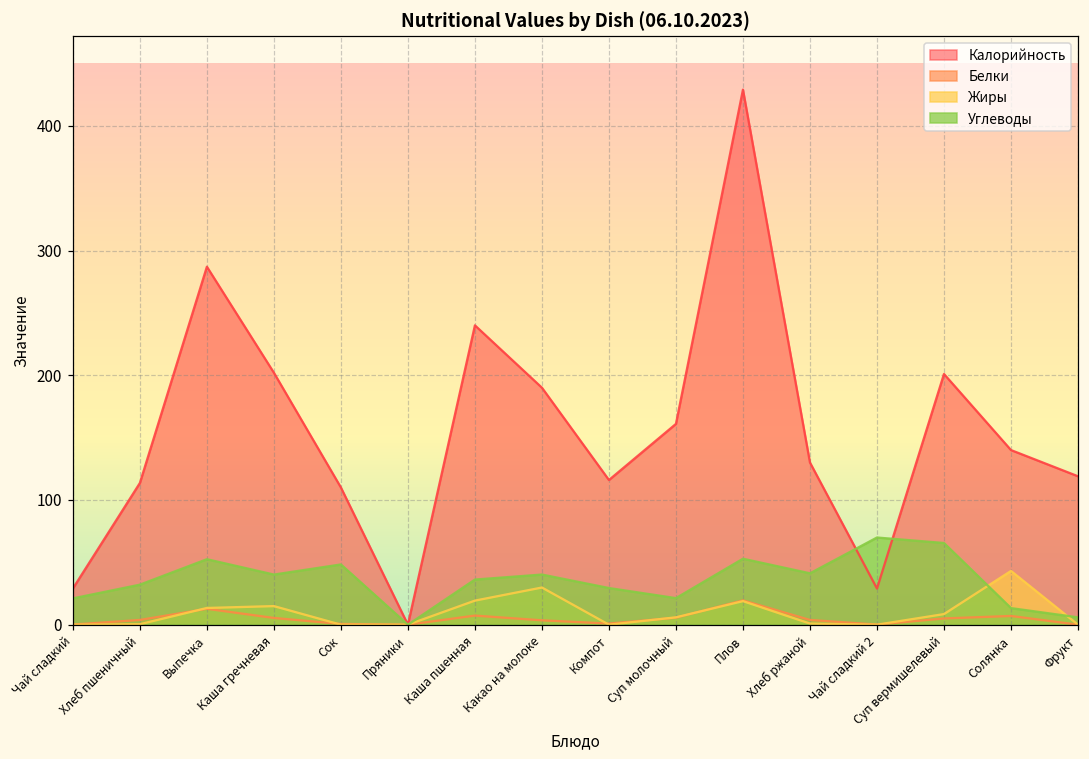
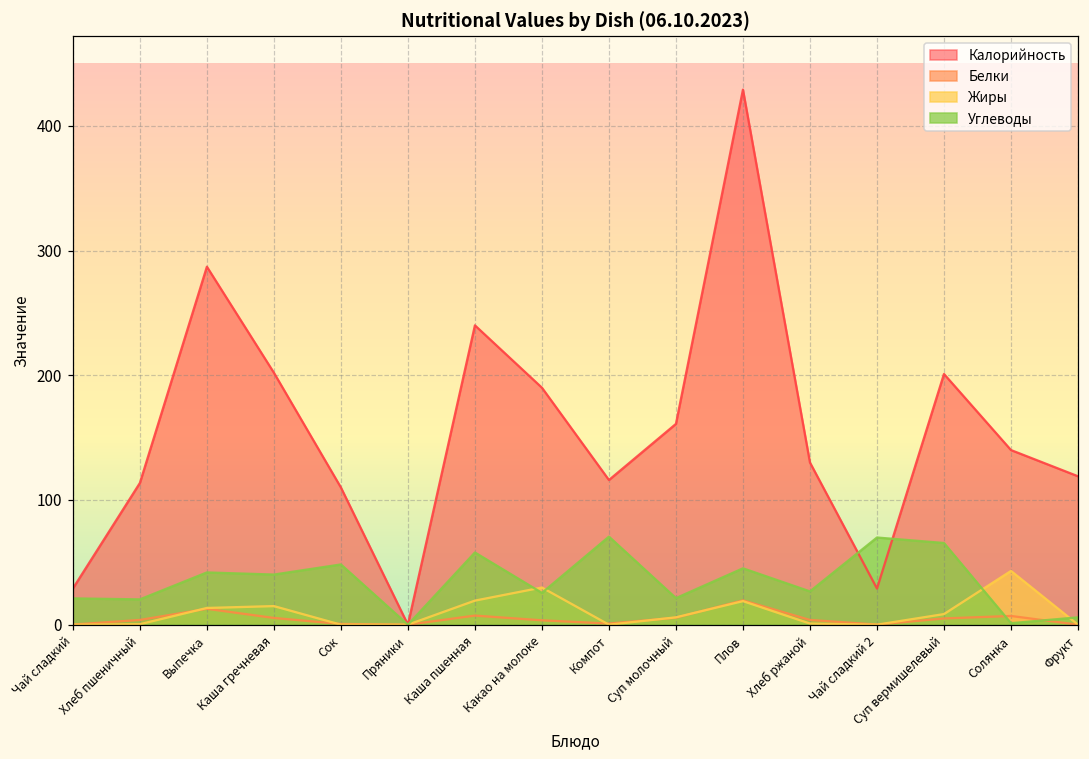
Углеводы, Хлеб пшеничный: 32 -> 20
Углеводы, Выпечка: 53 -> 42
Углеводы, Каша пшенная: 36 -> 58
Углеводы, Какао на молоке: 40 -> 26
Углеводы, Компот: 29 -> 71
Углеводы, Плов: 53 -> 45
Углеводы, Хлеб ржаной: 41 -> 27
Углеводы, Солянка: 13 -> 1
